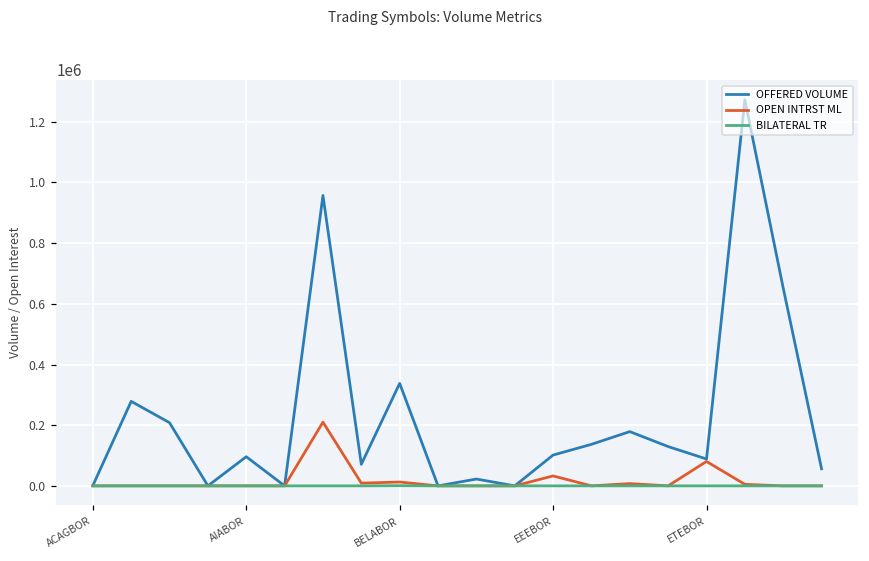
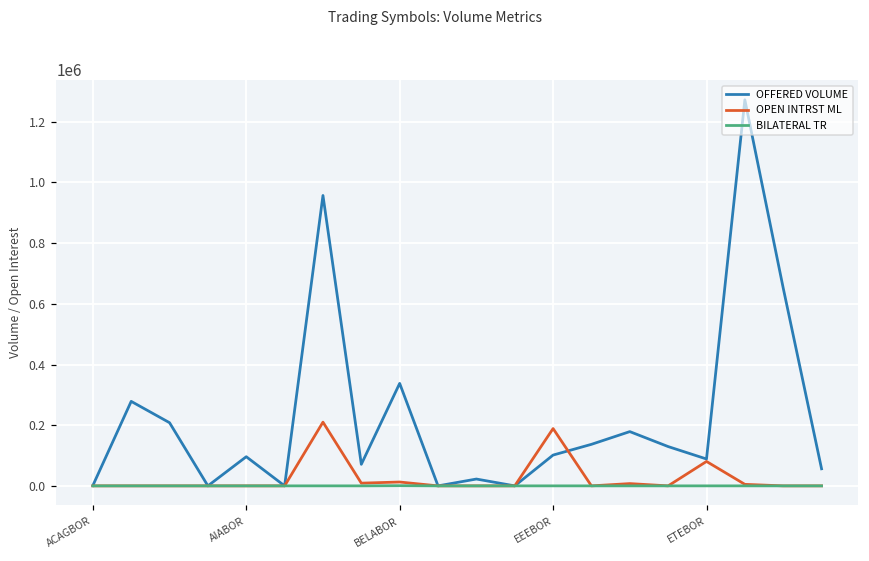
OPEN INTRST ML, EEEBOR: 30000 -> 190000
